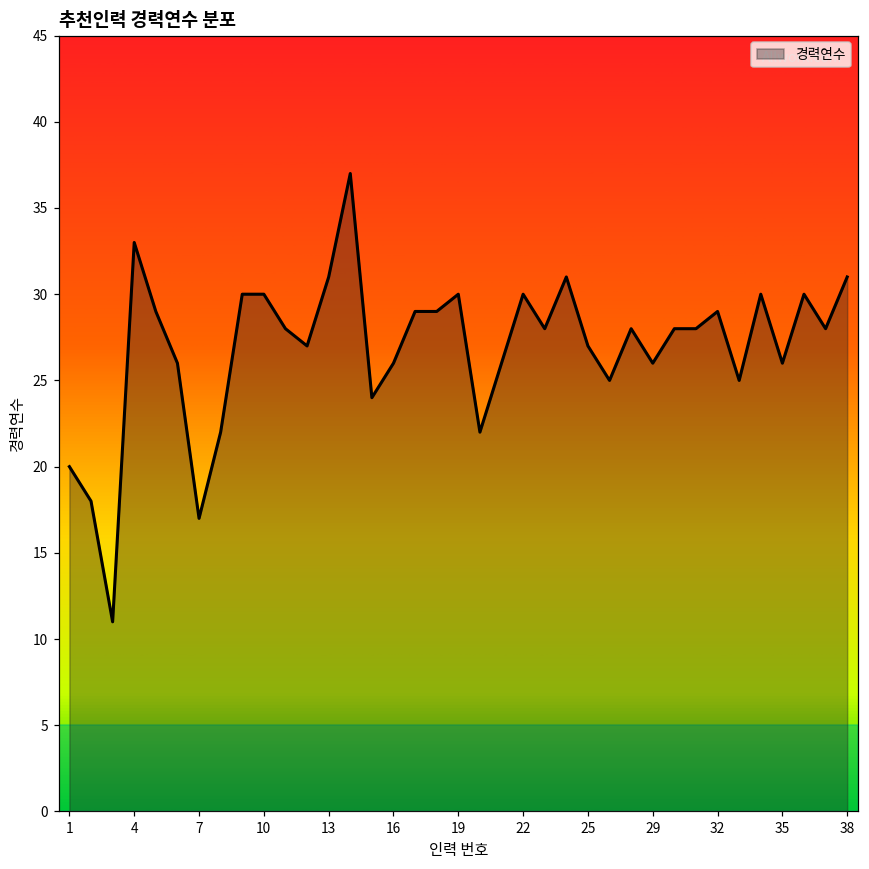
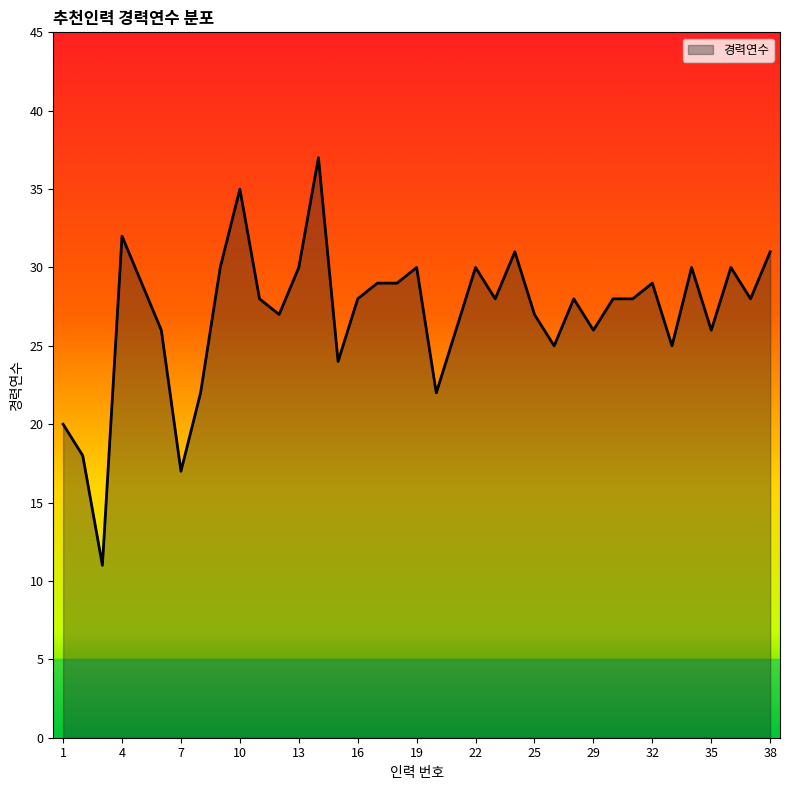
4: 33 -> 32
10: 30 -> 35
13: 31 -> 30
16: 26 -> 28
